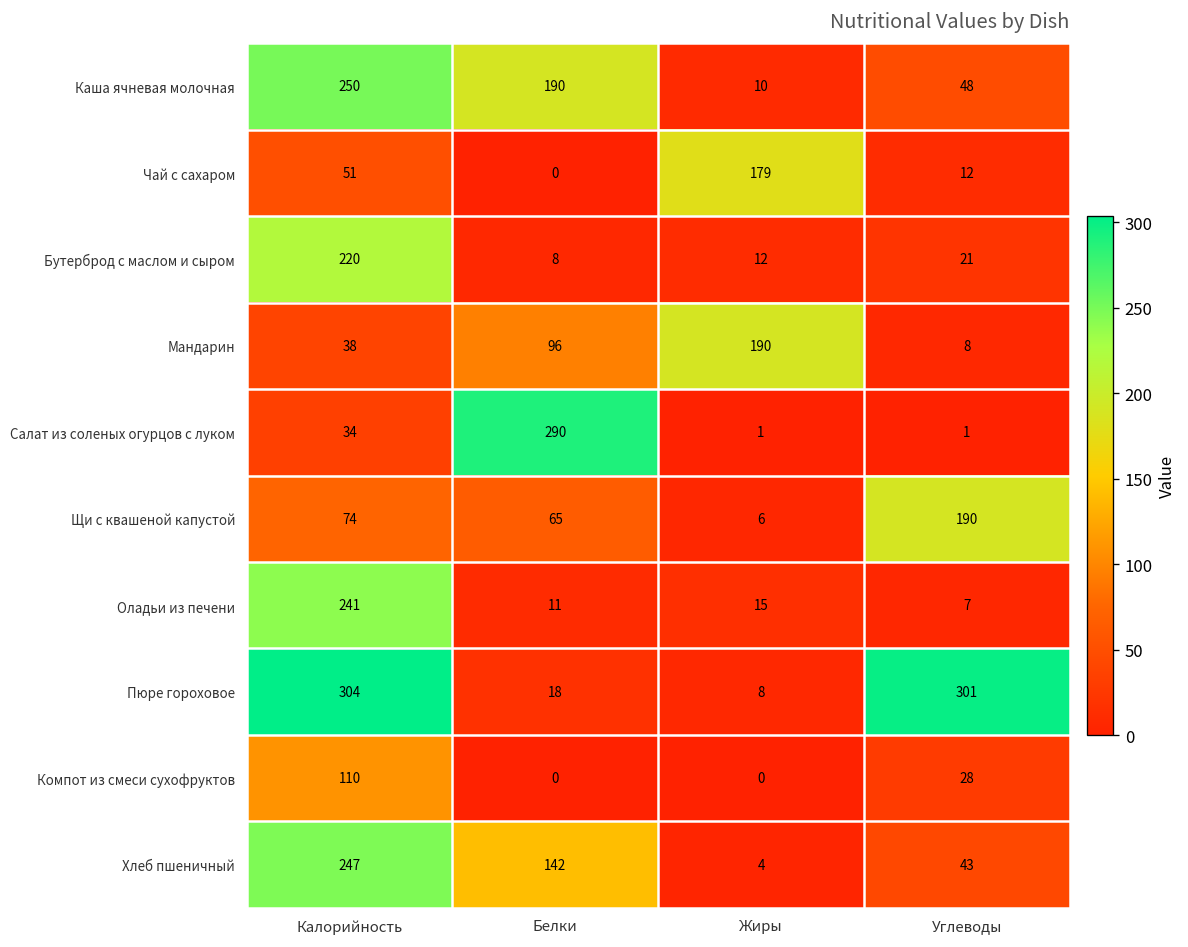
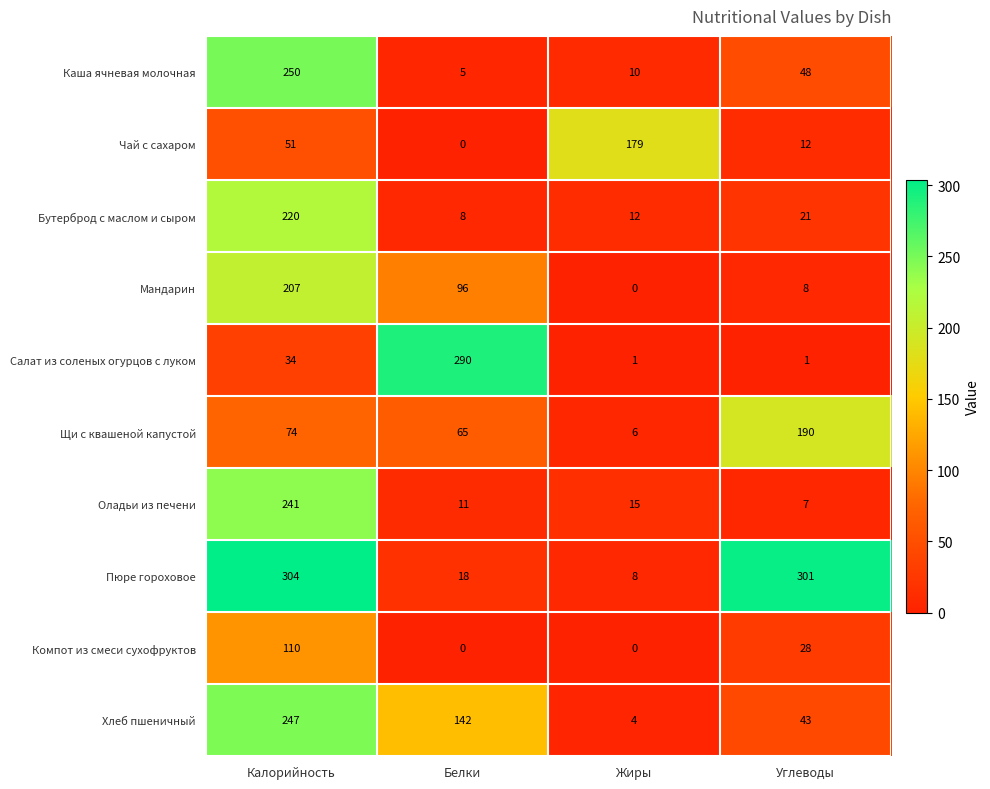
Каша ячневая молочная, Белки: 190 -> 5
Мандарин, Калорийность: 38 -> 207
Мандарин, Жиры: 190 -> 0
